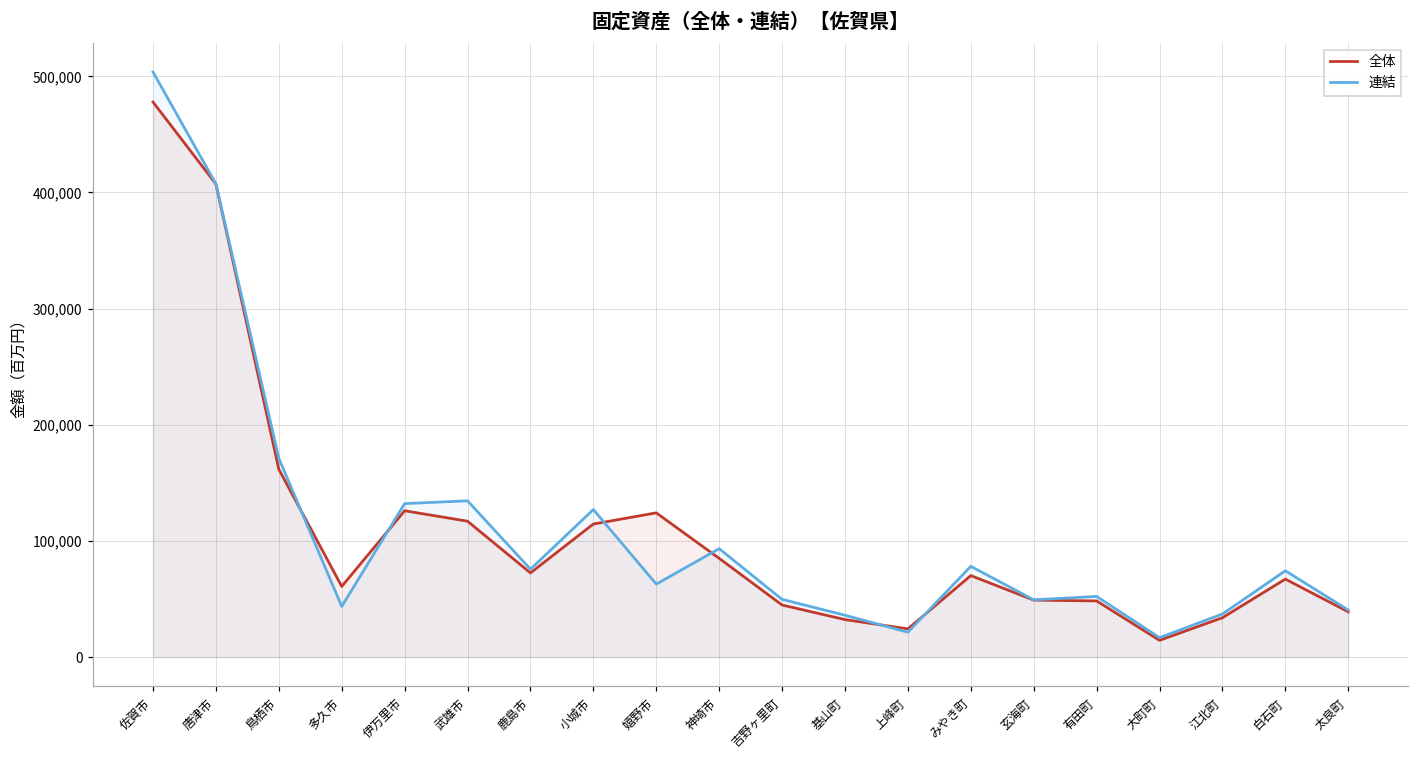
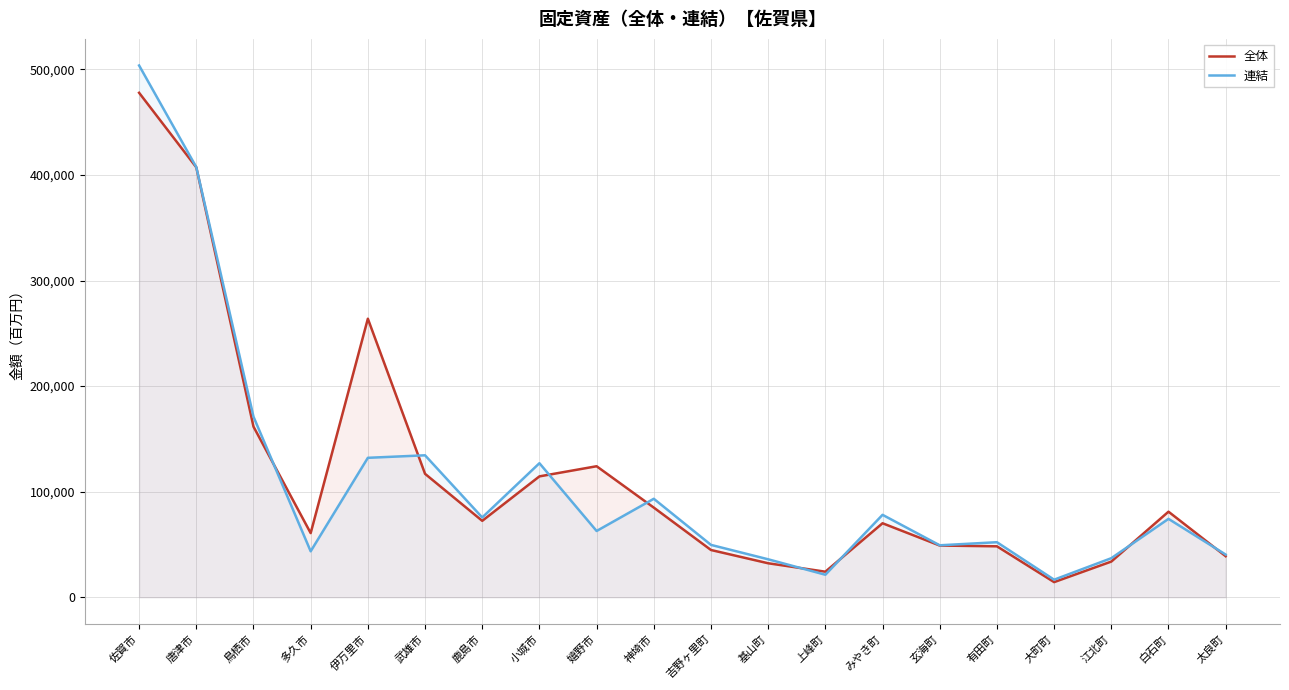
全体, 伊万里市: 126,000 -> 264,000
全体, 白石町: 67,000 -> 81,000
